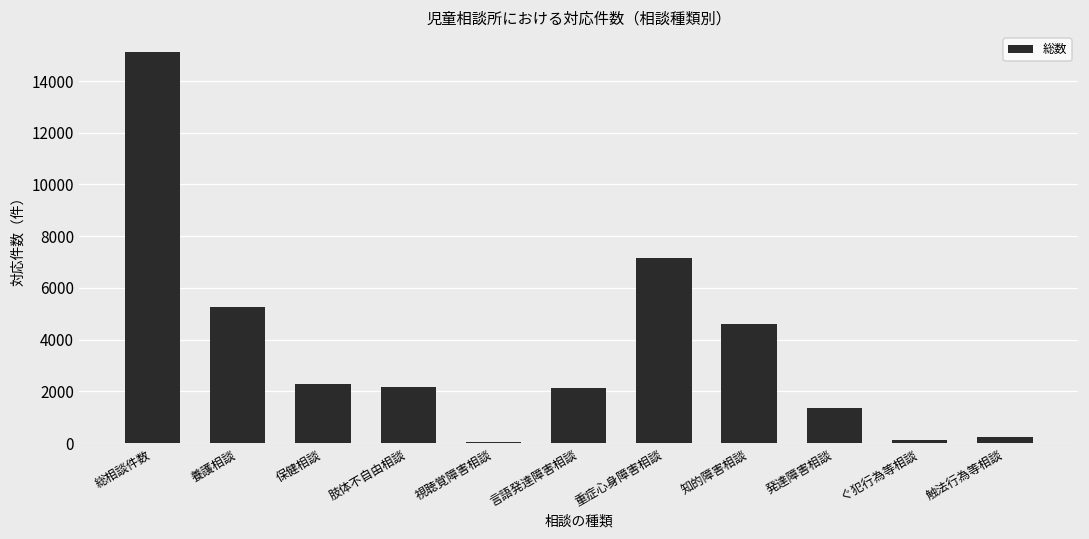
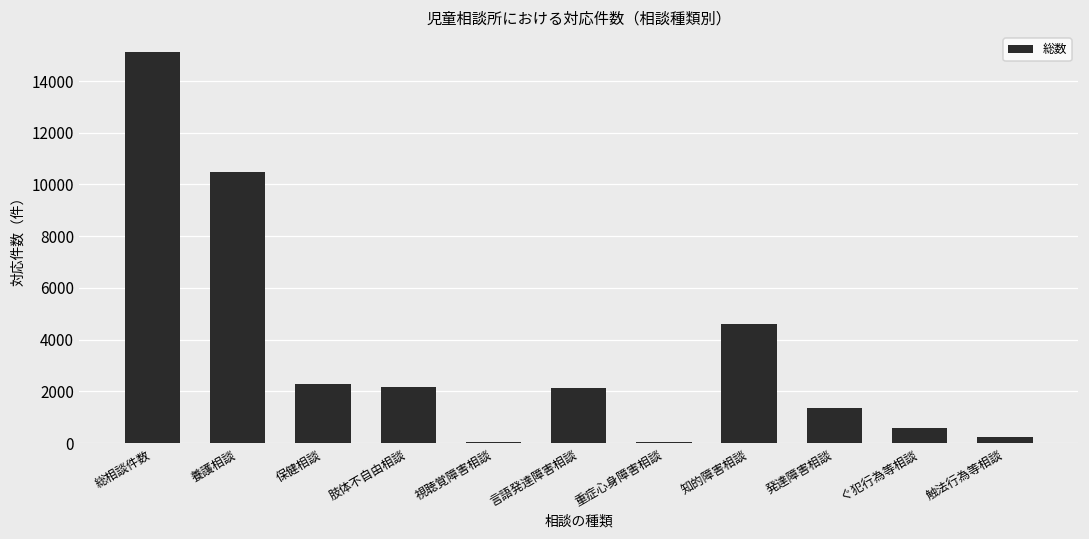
養護相談: 5200 -> 10500
重症心身障害相談: 7100 -> 0
ぐ犯行為等相談: 100 -> 600
